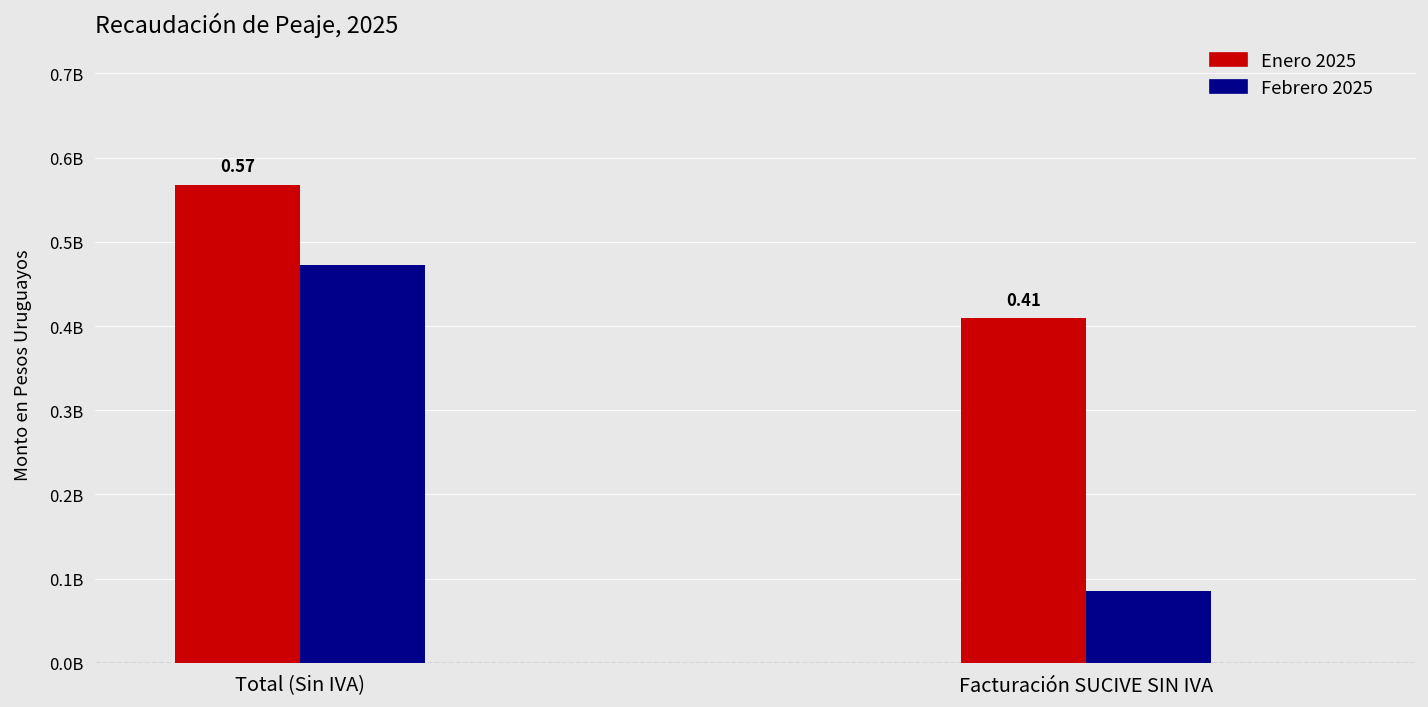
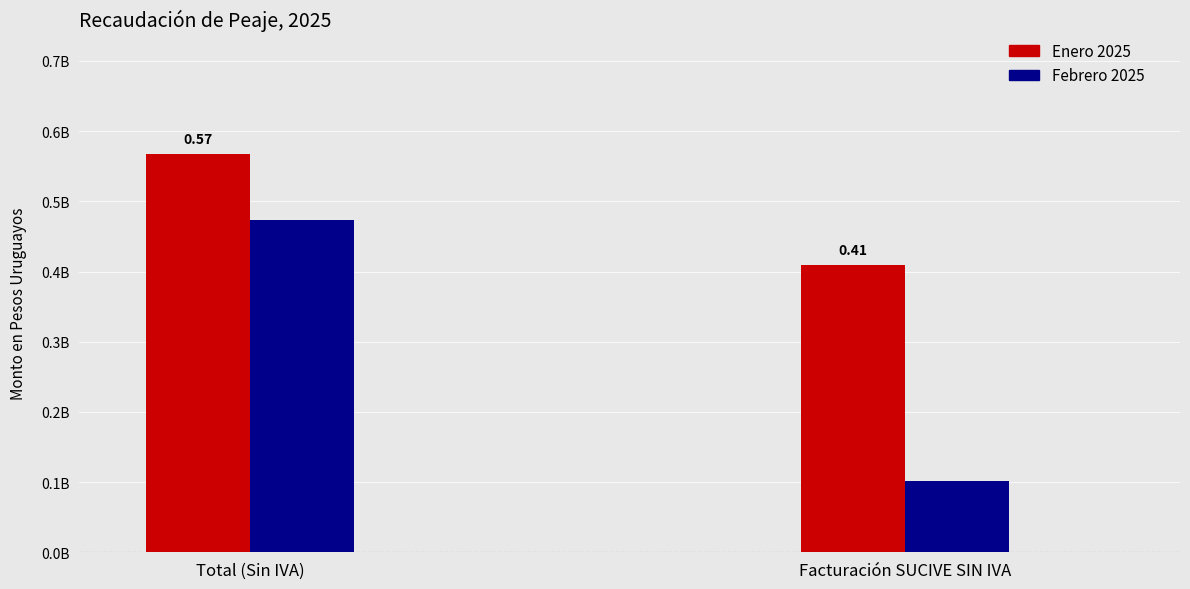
Febrero 2025, Facturación SUCIVE SIN IVA: 90000000 -> 100000000
